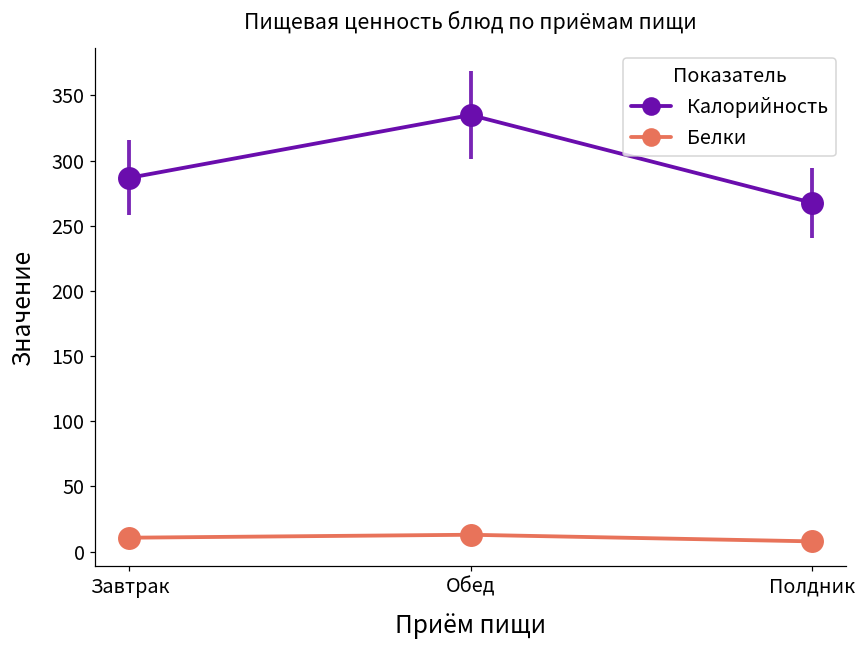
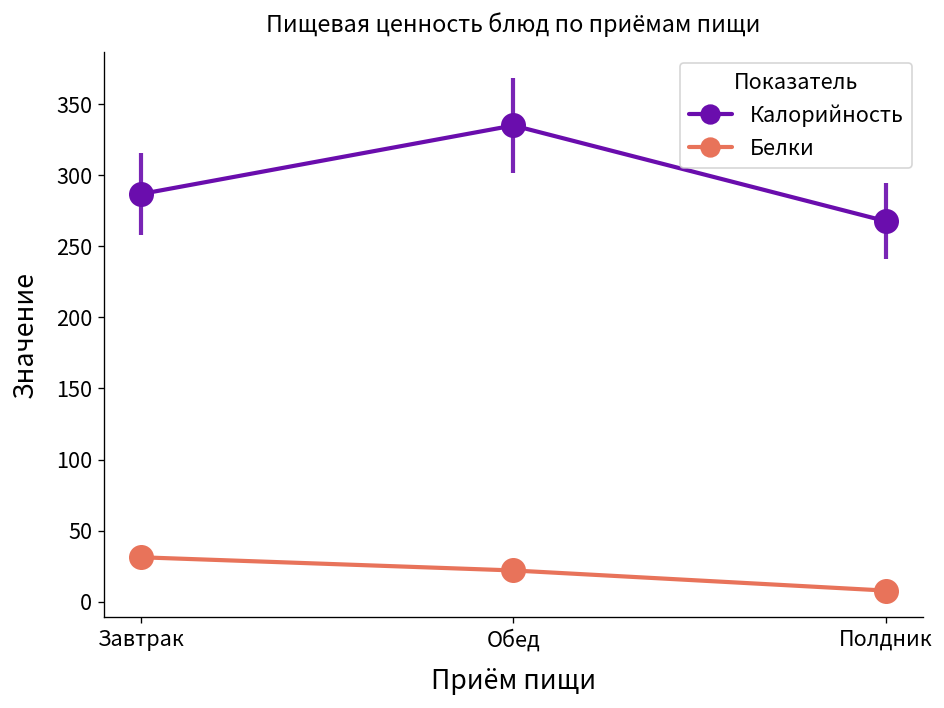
Белки, Завтрак: 11 -> 31
Белки, Обед: 13 -> 22
